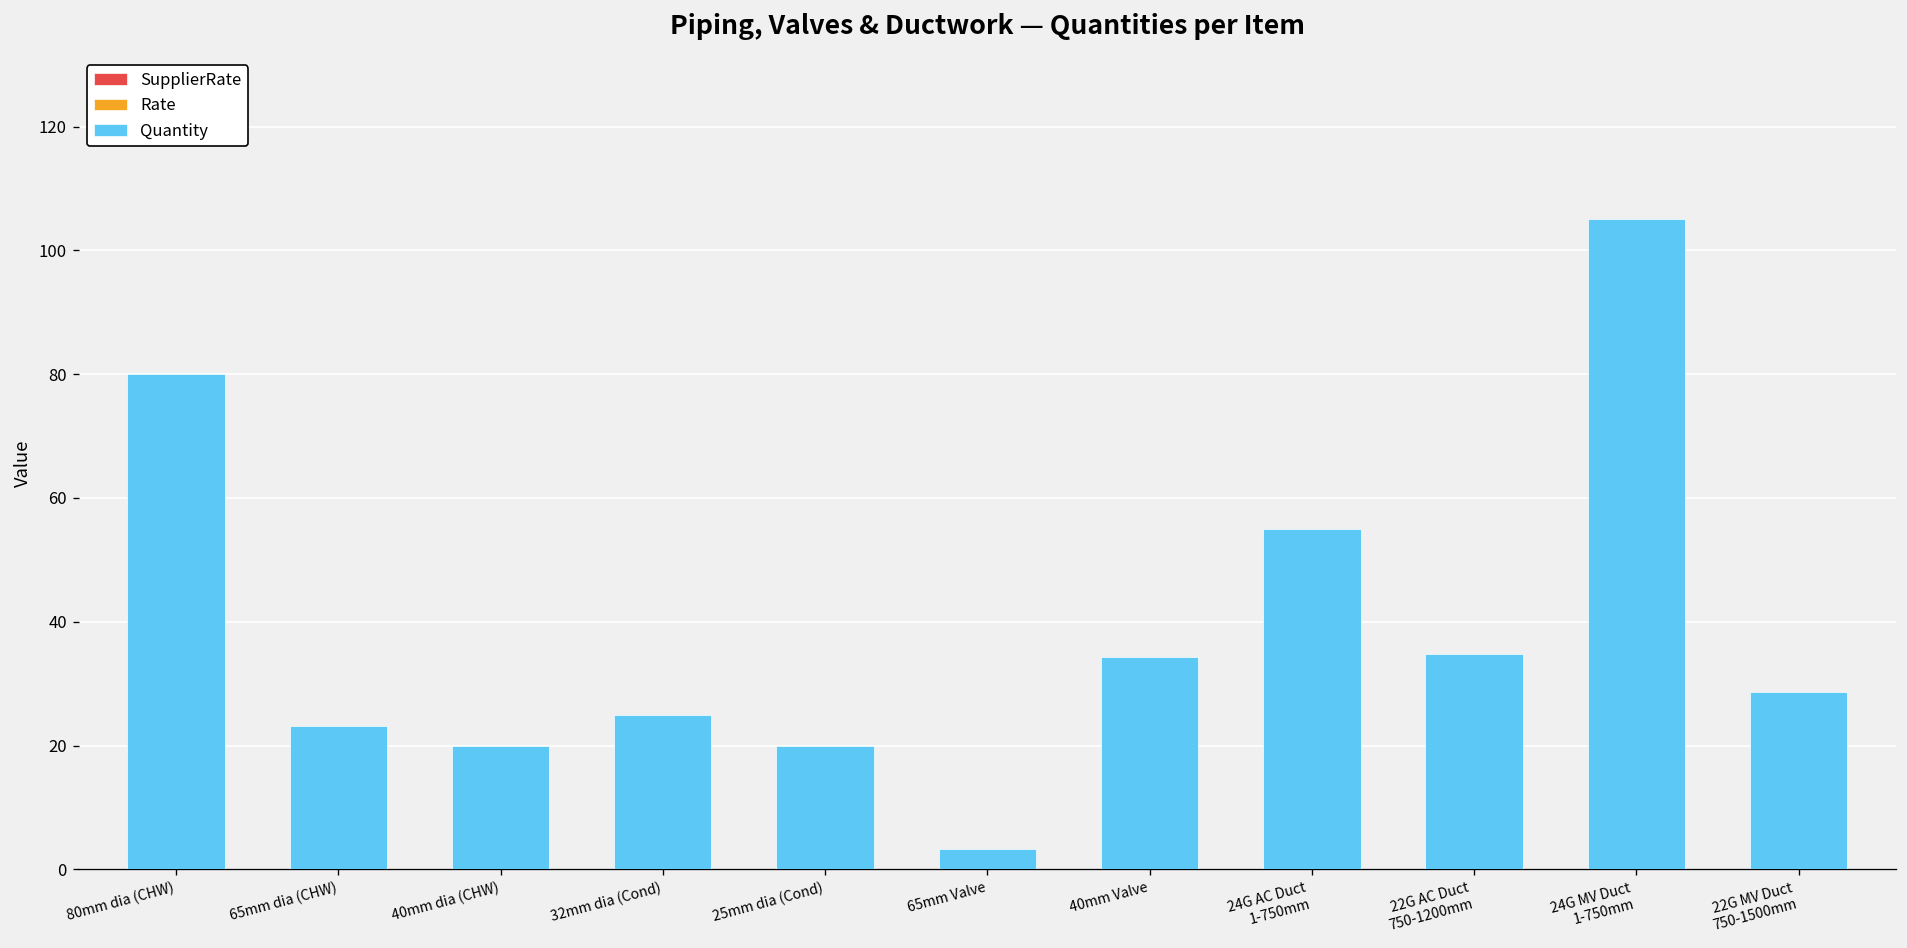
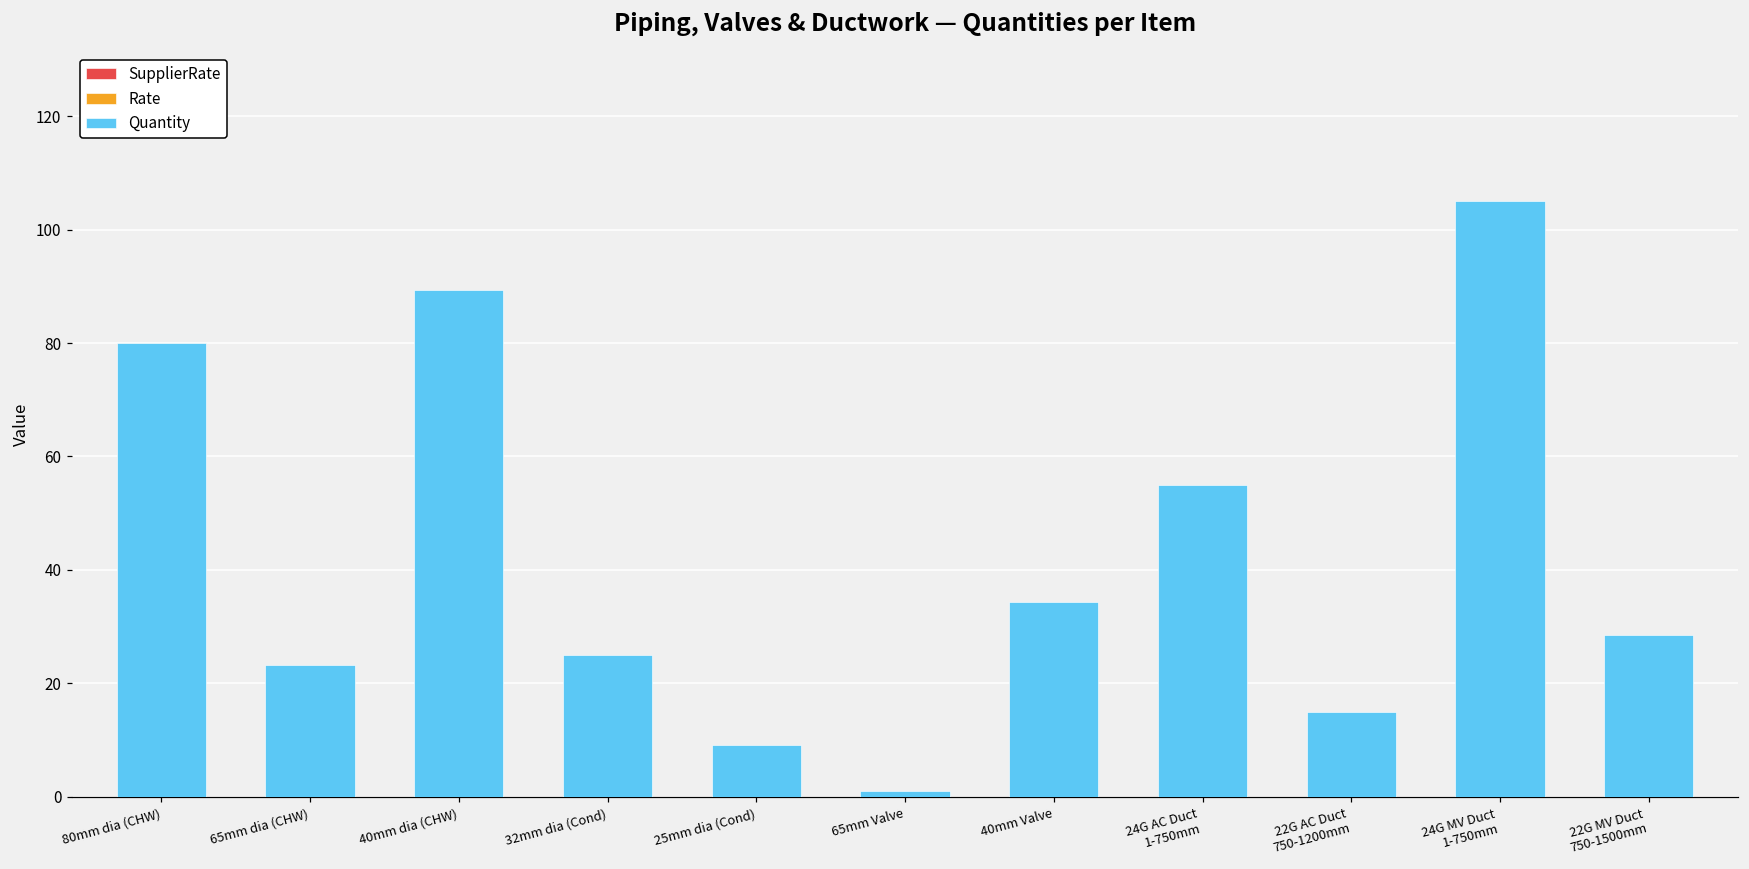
Quantity, 40mm dia (CHW): 20 -> 89
Quantity, 25mm dia (Cond): 20 -> 9
Quantity, 65mm Valve: 3 -> 1
Quantity, 22G AC Duct 750-1200mm: 35 -> 15
